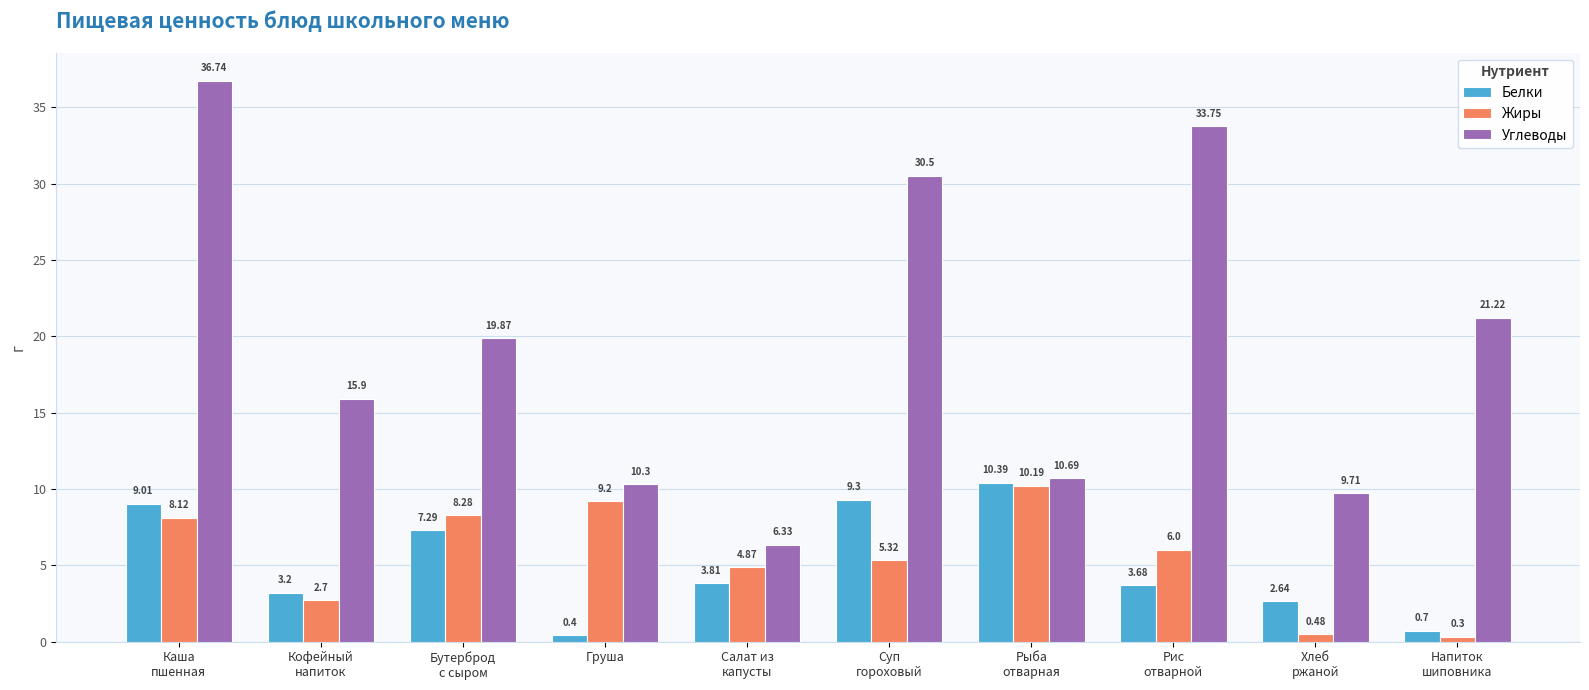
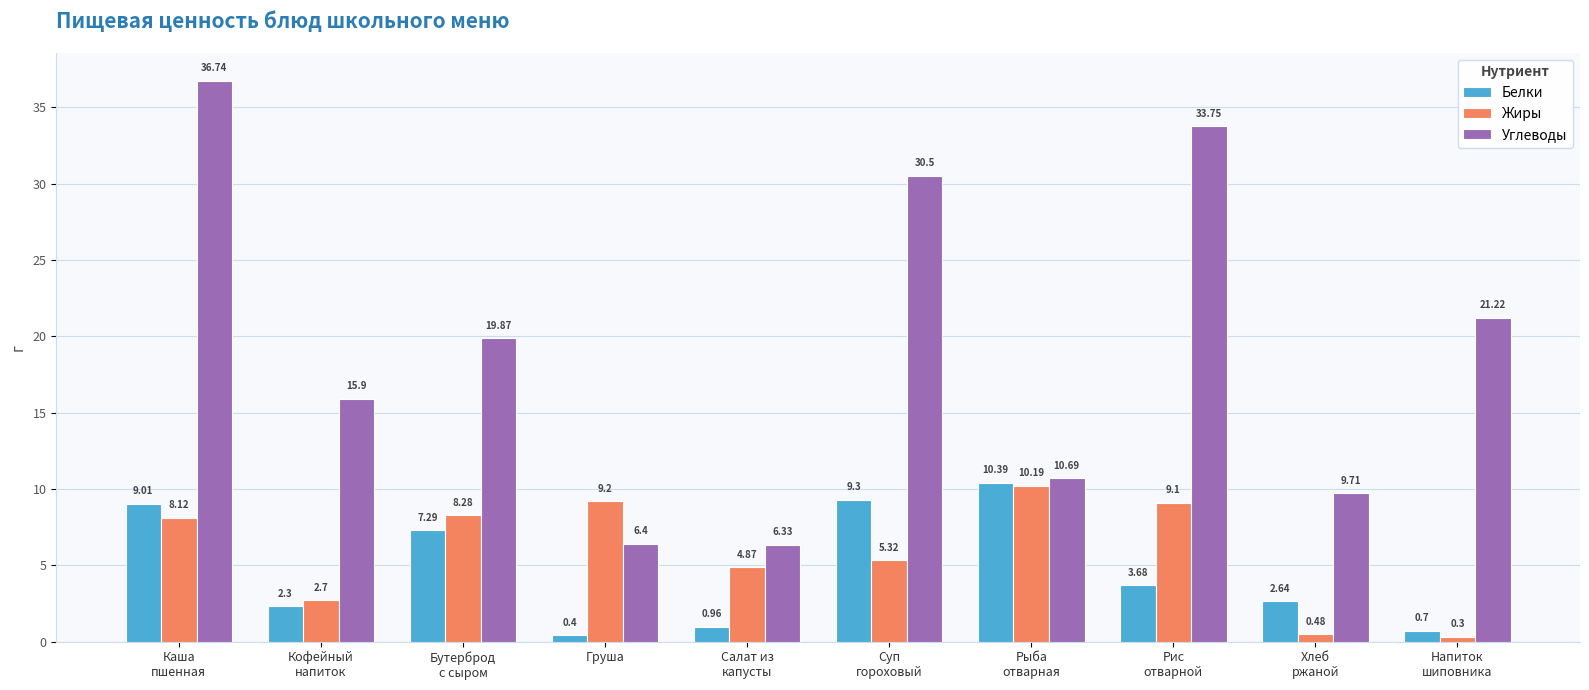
Белки, Кофейный напиток: 3.2 -> 2.3
Углеводы, Груша: 10.3 -> 6.4
Белки, Салат из капусты: 3.81 -> 0.96
Жиры, Рис отварной: 6.0 -> 9.1
